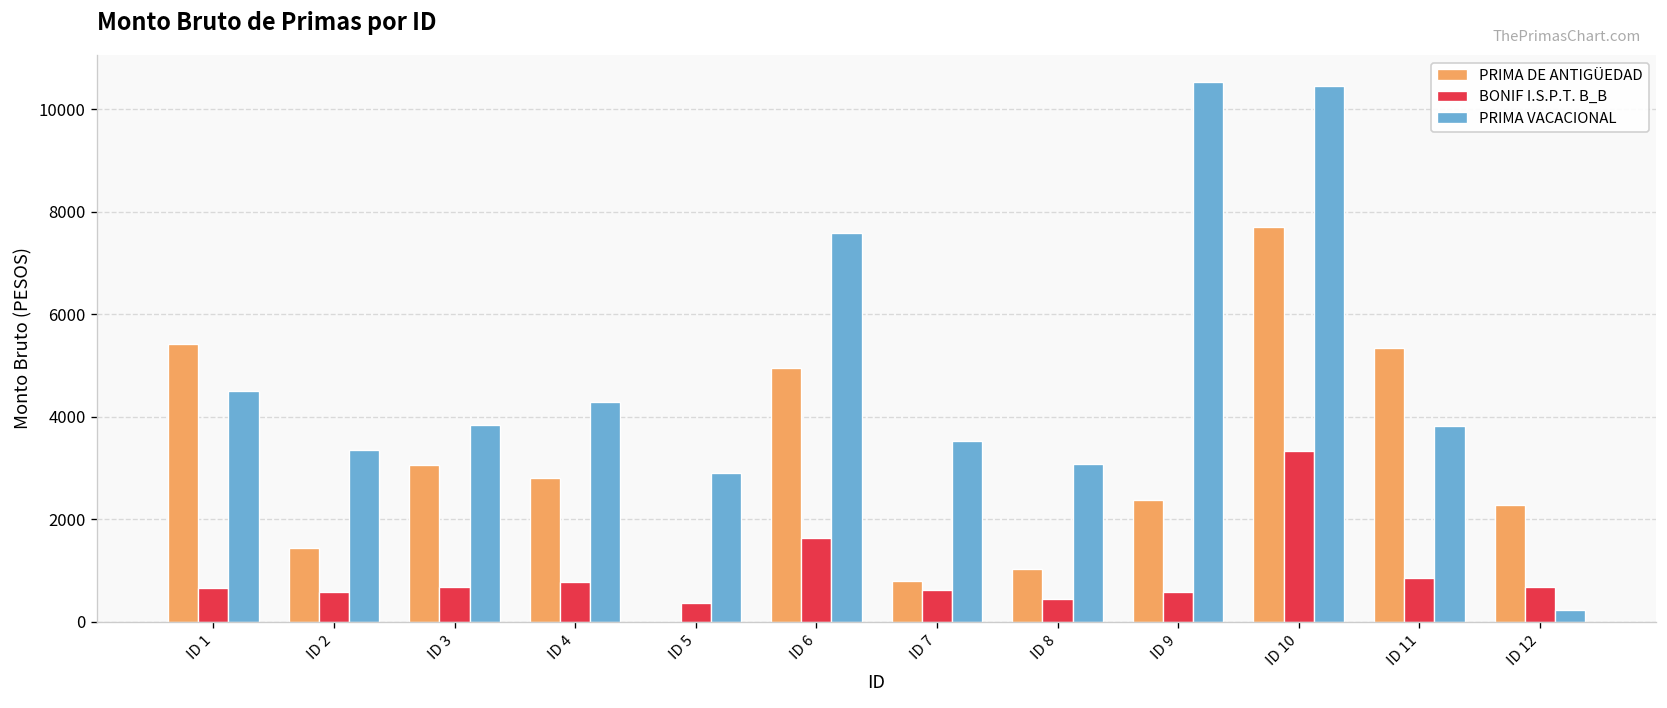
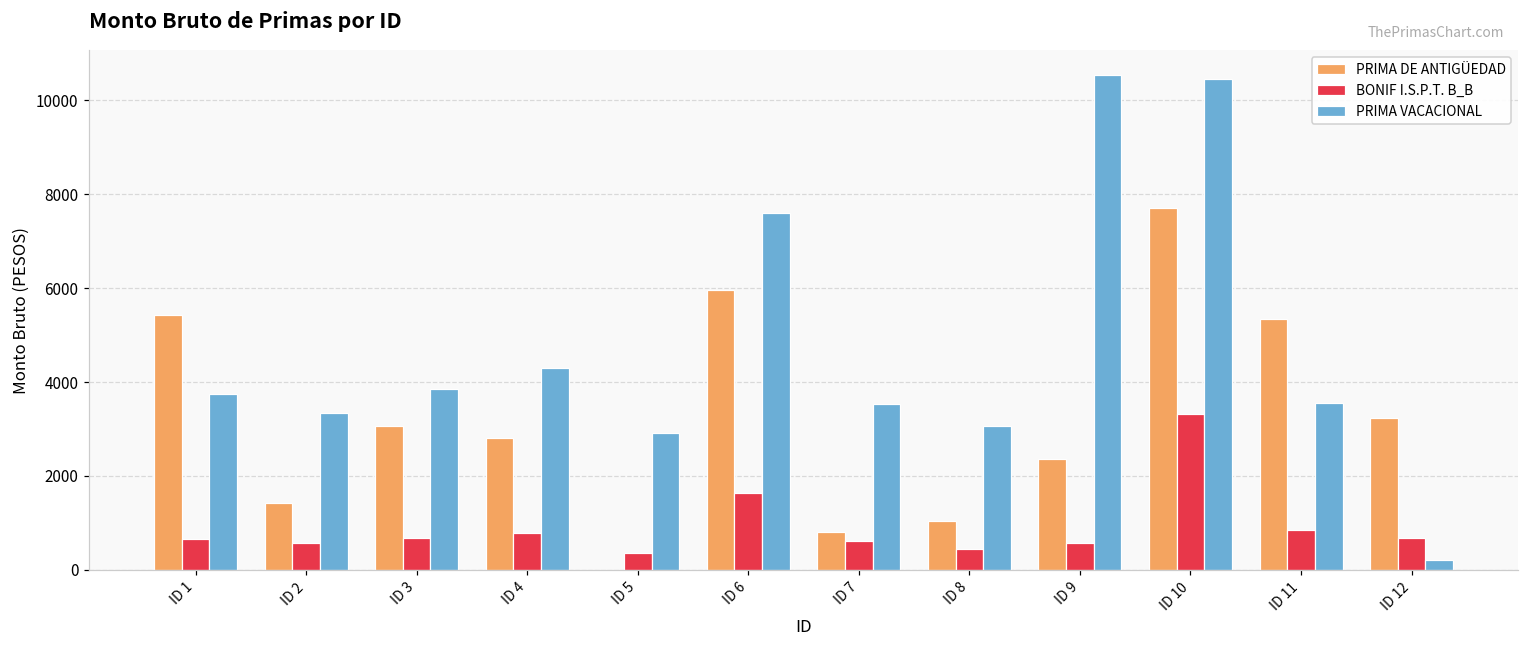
PRIMA VACACIONAL, ID 1: 4500 -> 3700
PRIMA DE ANTIGÜEDAD, ID 6: 4900 -> 6000
PRIMA VACACIONAL, ID 11: 3800 -> 3500
PRIMA DE ANTIGÜEDAD, ID 12: 2300 -> 3200
